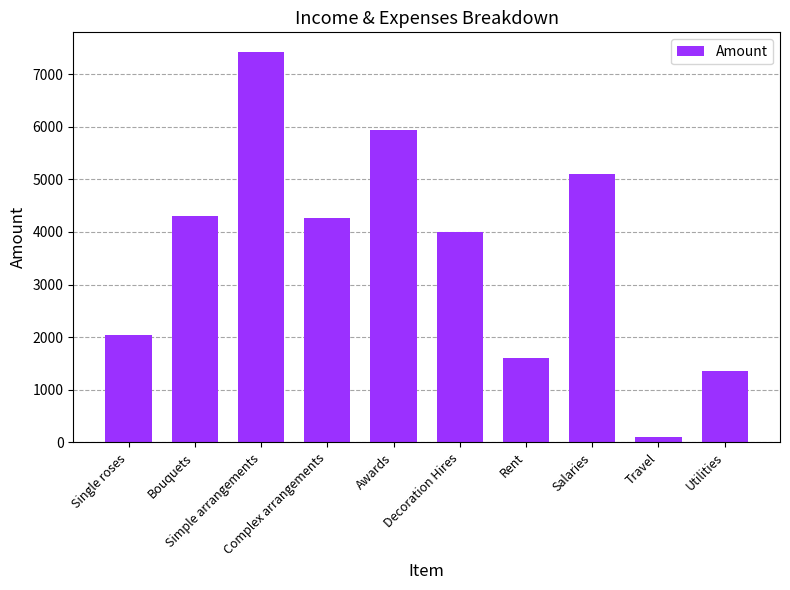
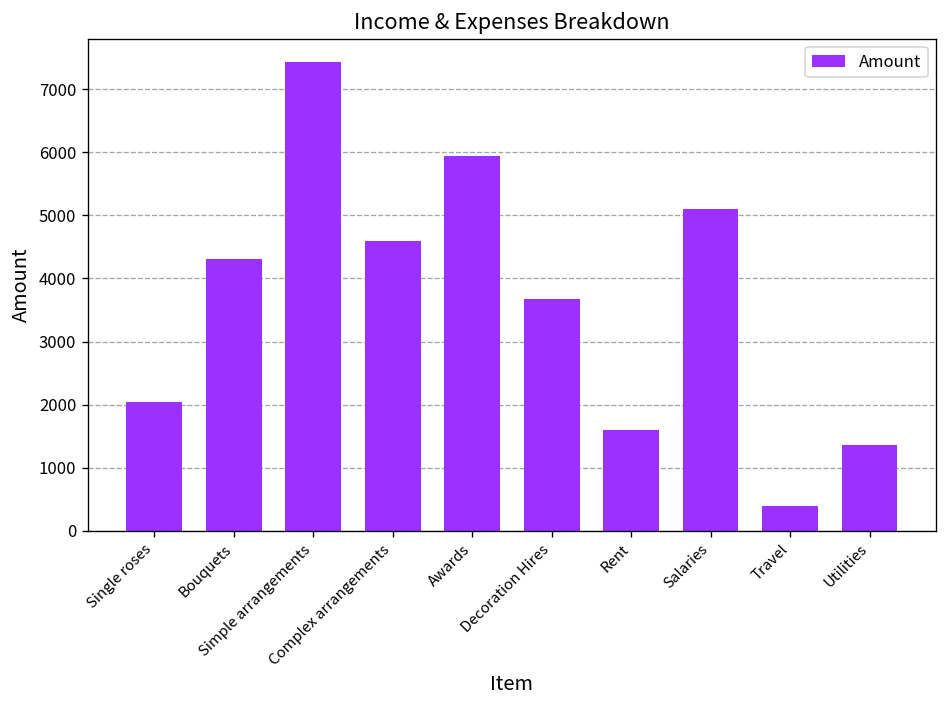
Complex arrangements: 4300 -> 4600
Decoration Hires: 4000 -> 3700
Travel: 100 -> 400
